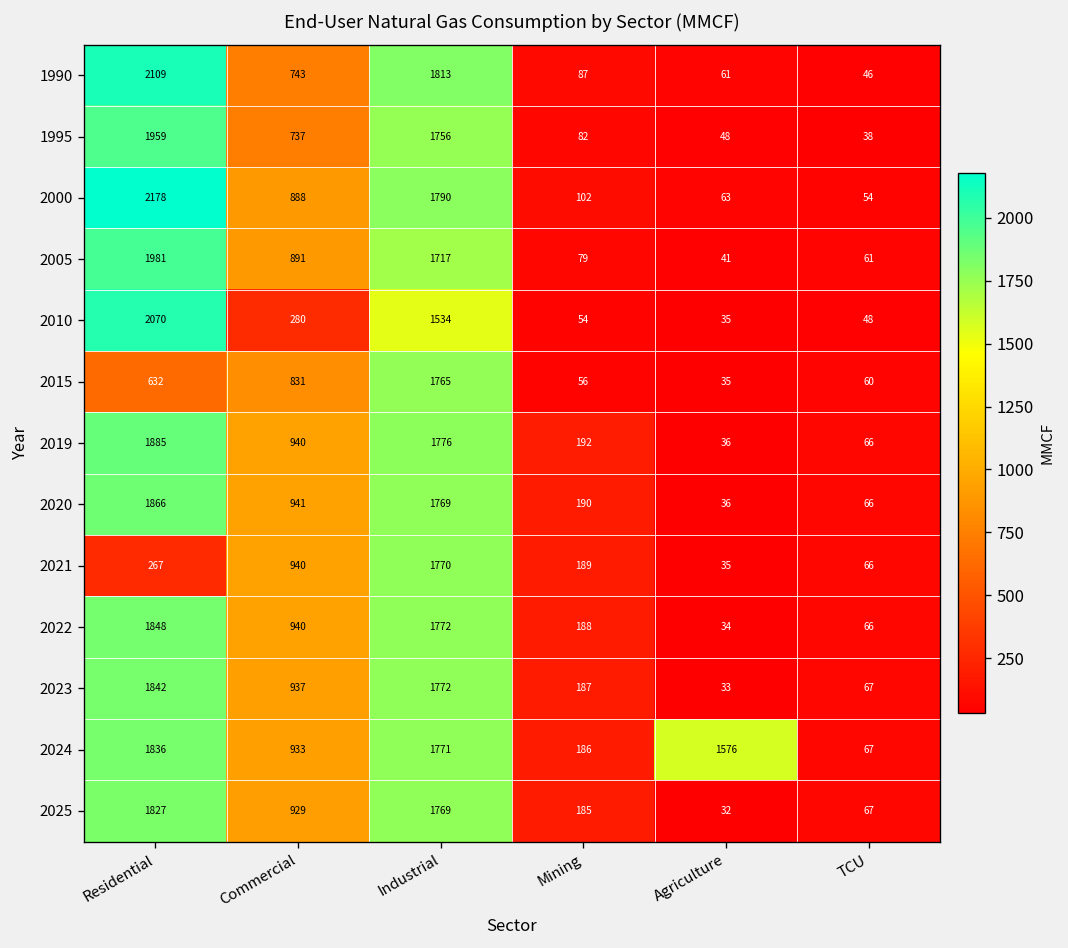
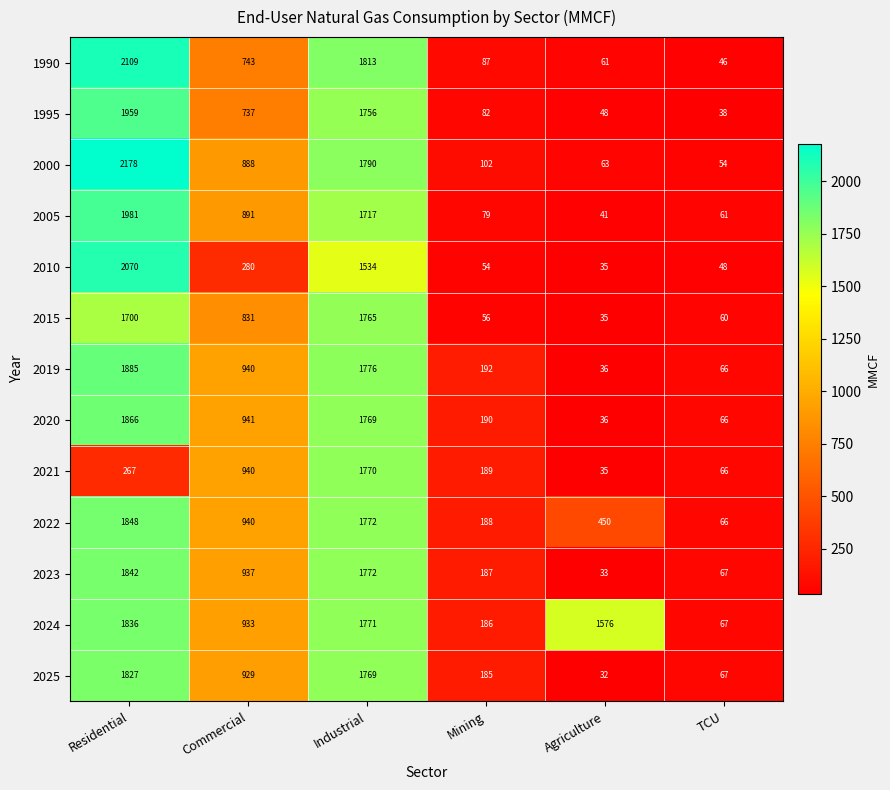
2015, Residential: 632 -> 1700
2022, Agriculture: 34 -> 450
